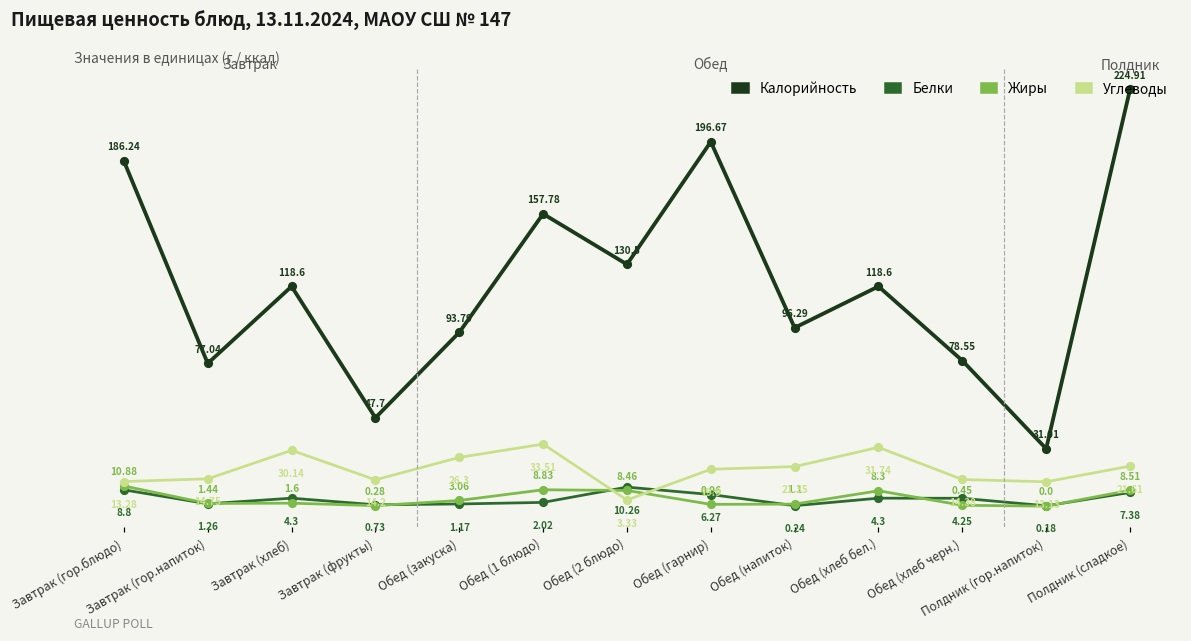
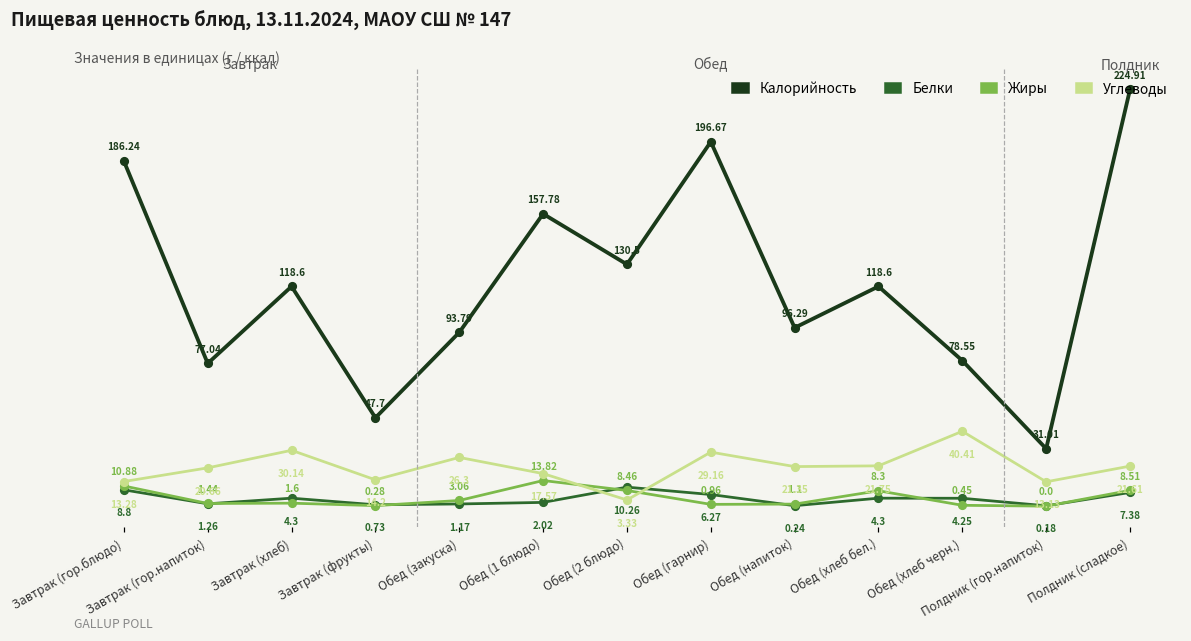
Углеводы, Завтрак (гор.напиток): 14.75 -> 20.66
Жиры, Обед (1 блюдо): 8.83 -> 13.82
Углеводы, Обед (1 блюдо): 33.51 -> 17.57
Углеводы, Обед (гарнир): 19.9 -> 29.16
Углеводы, Обед (хлеб бел.): 31.74 -> 21.75
Углеводы, Обед (хлеб черн.): 14.38 -> 40.41
